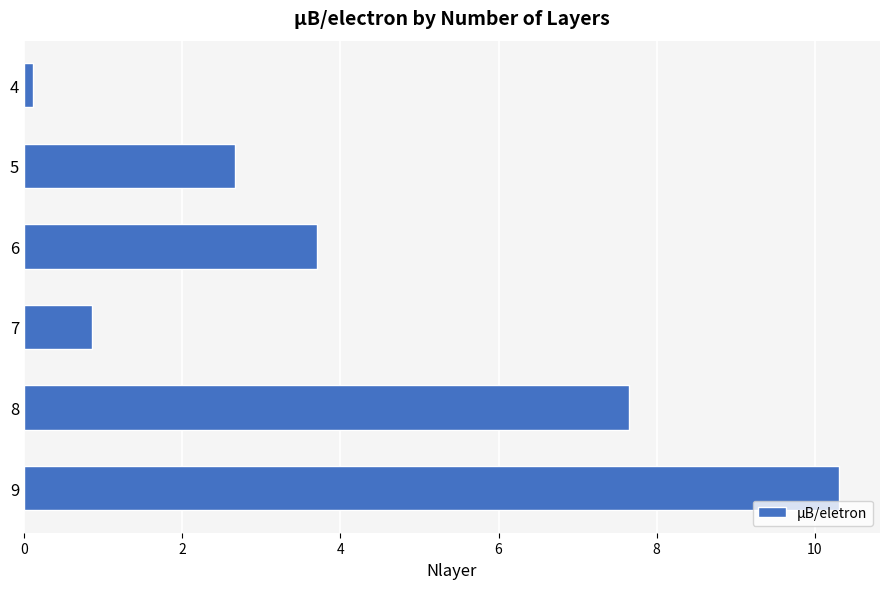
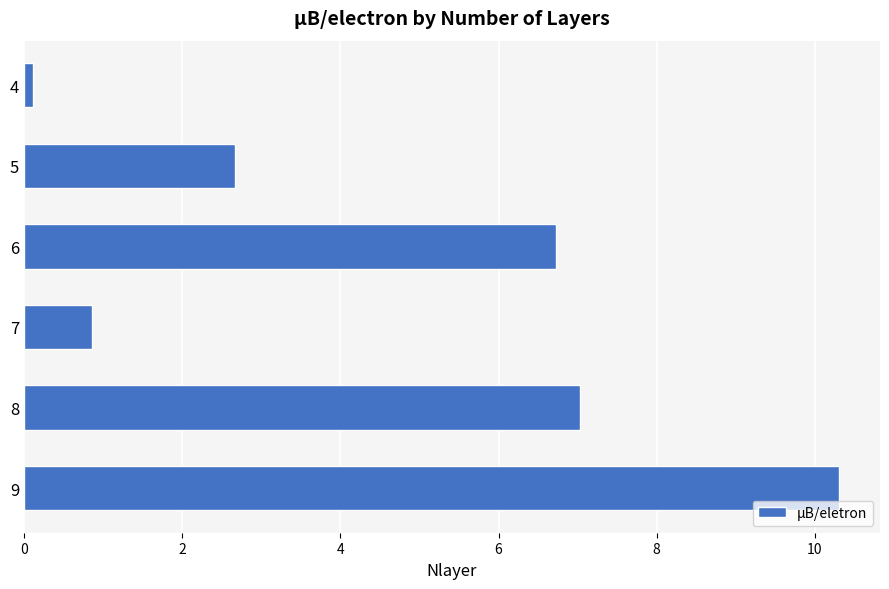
6: 3.7 -> 6.7
8: 7.7 -> 7.0
